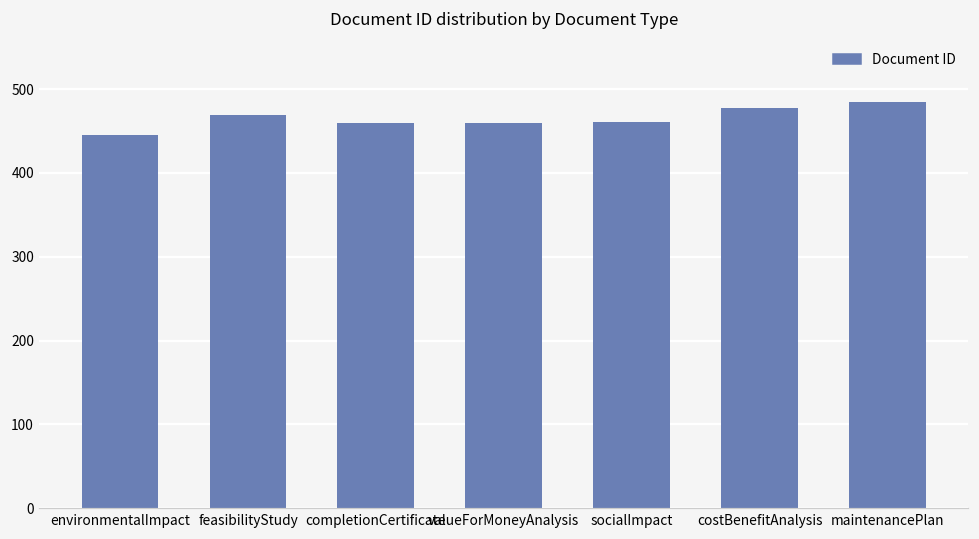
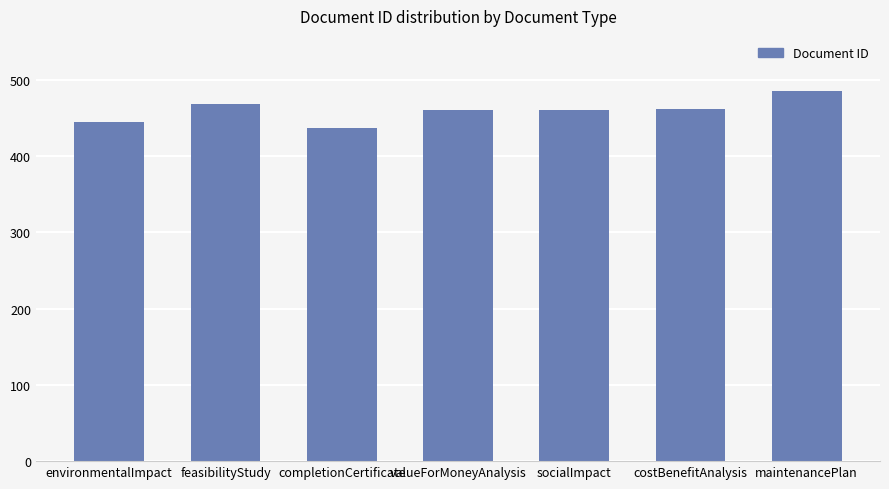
completionCertificate: 460 -> 440
costBenefitAnalysis: 480 -> 460
